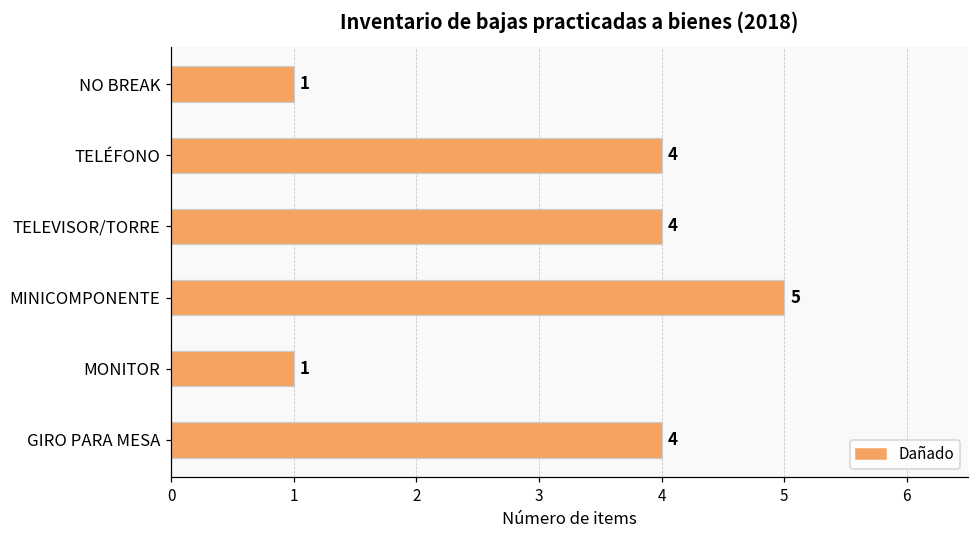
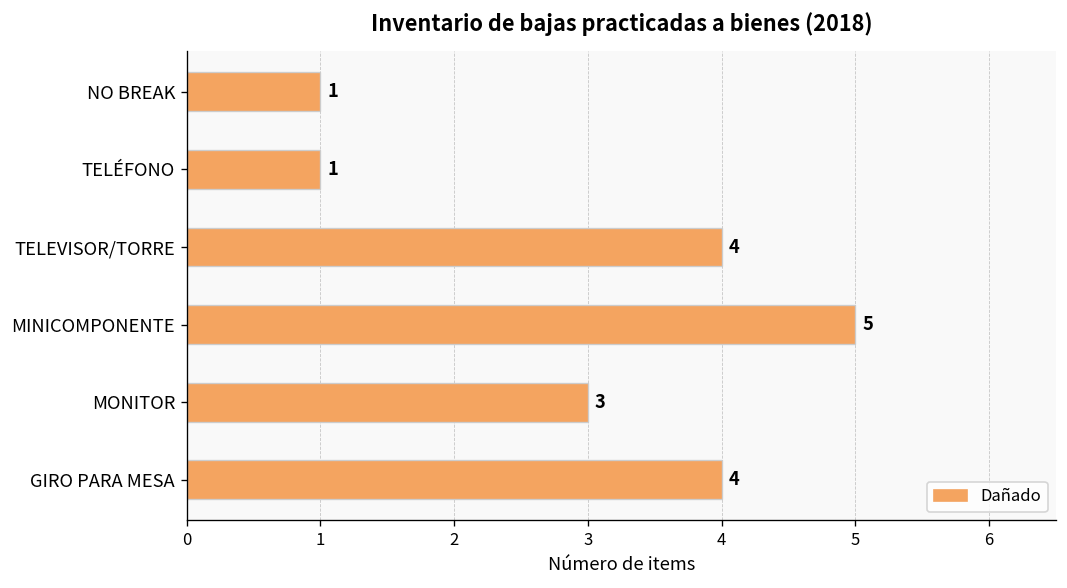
TELÉFONO: 4 -> 1
MONITOR: 1 -> 3
